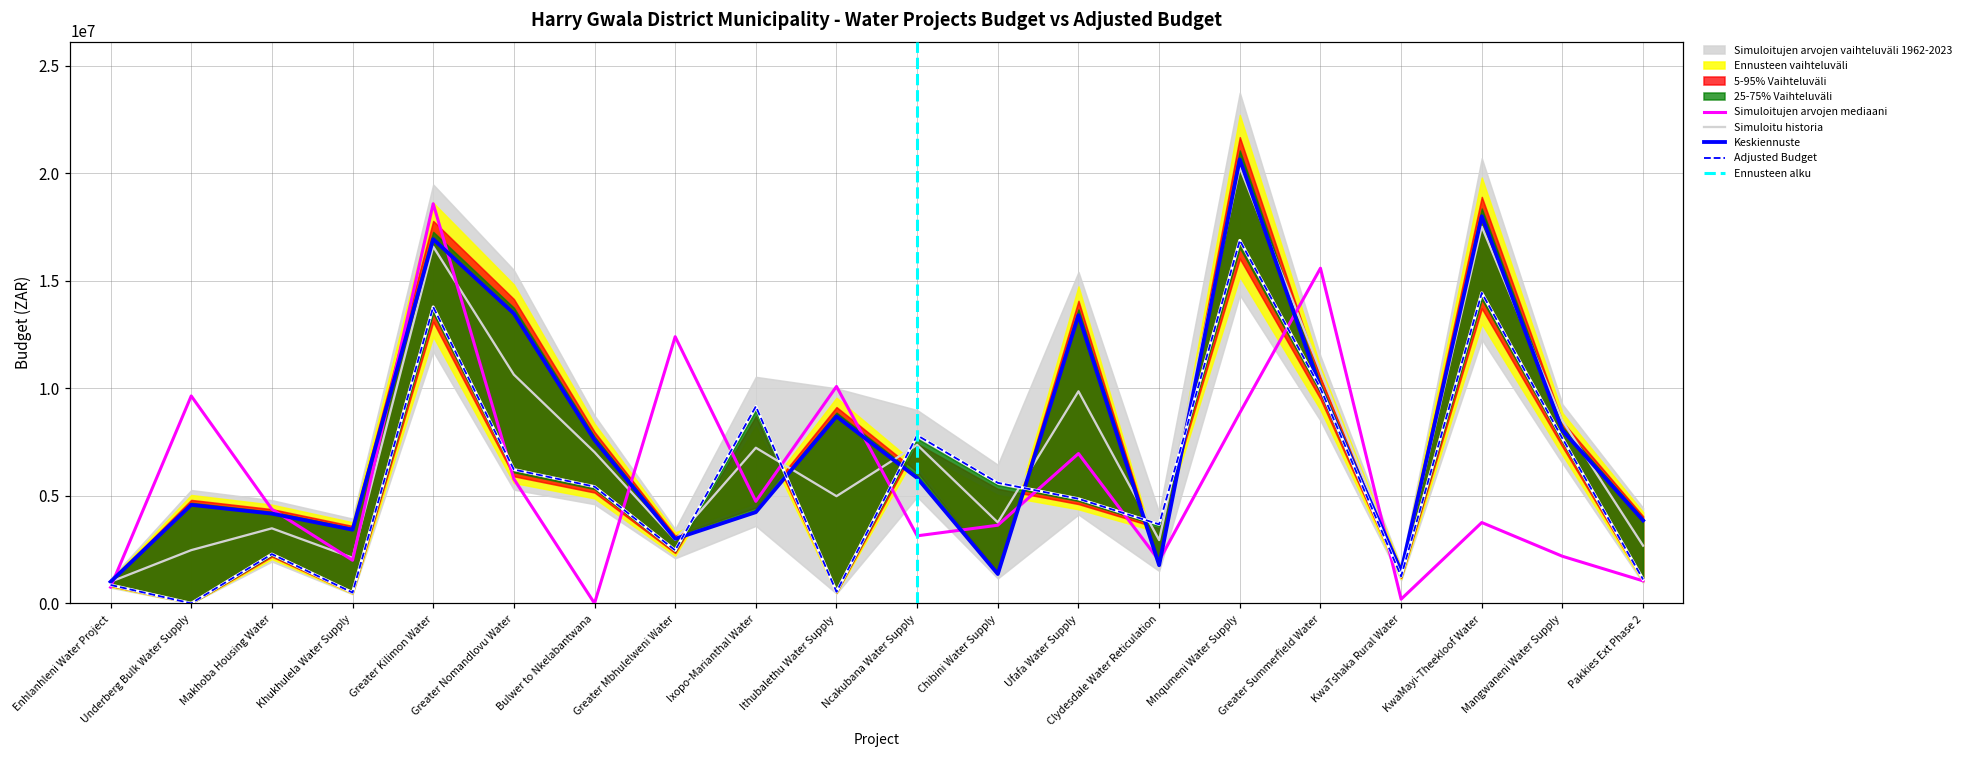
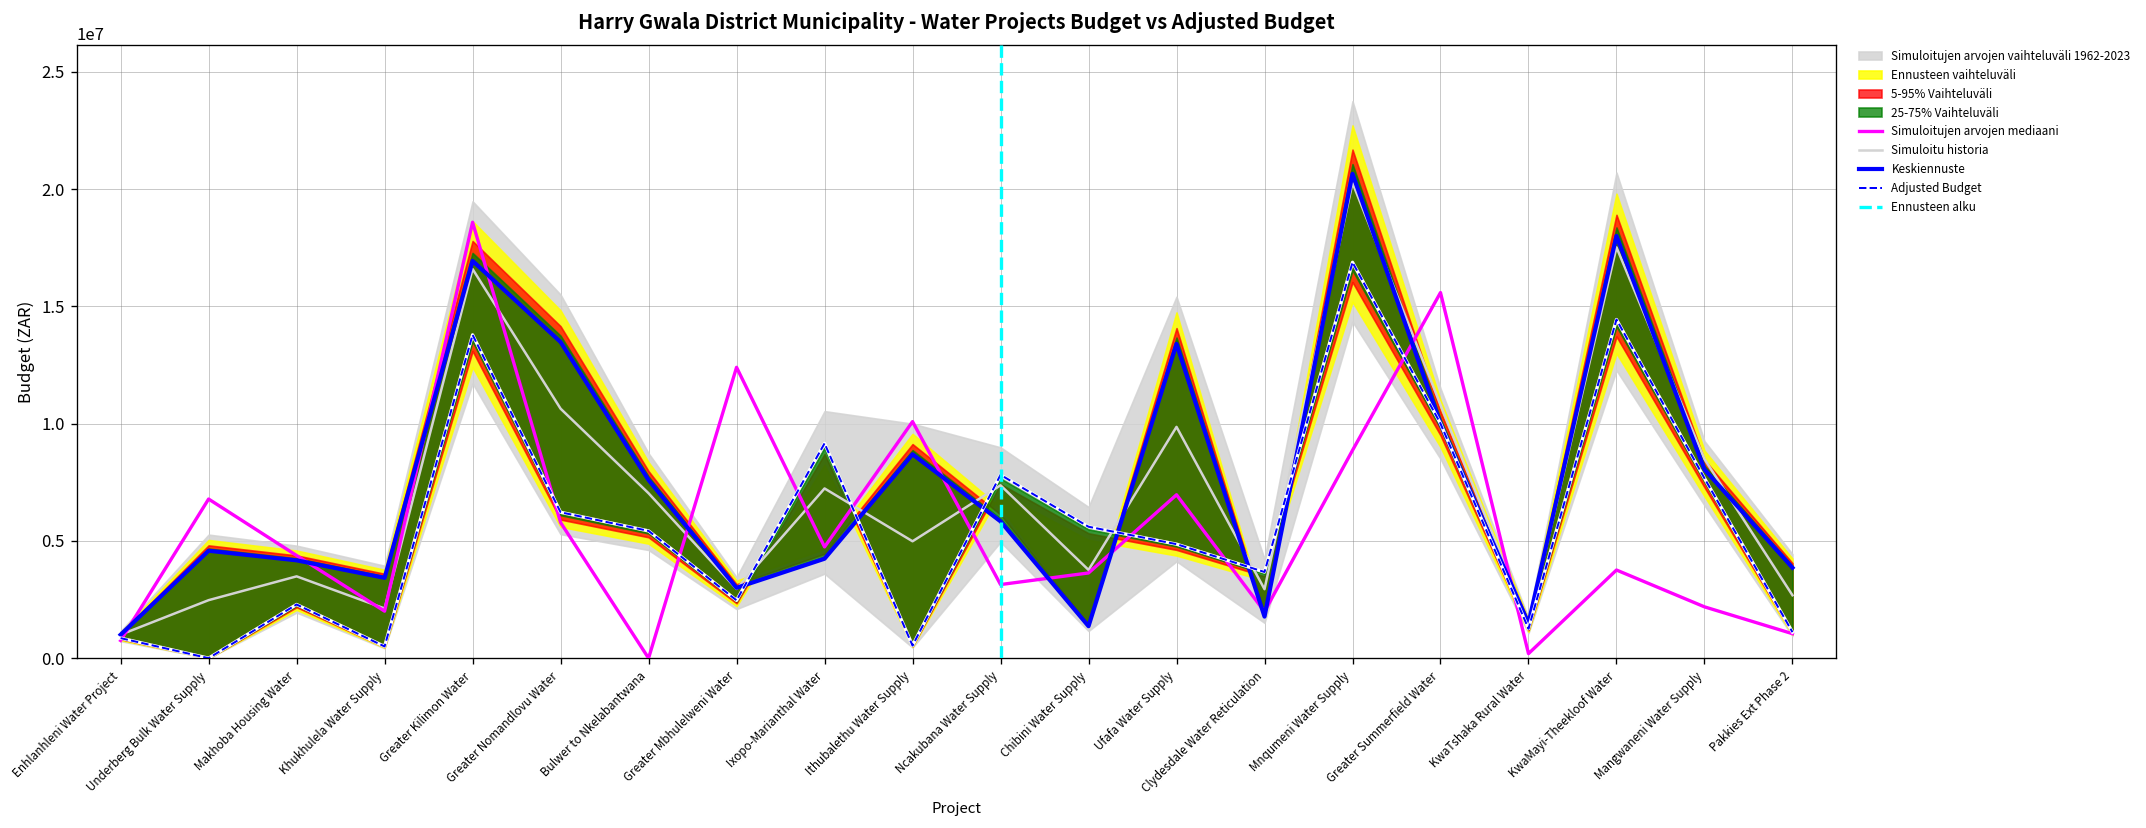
Simuloitujen arvojen mediaani, Underberg Bulk Water Supply: 9600000 -> 6800000
